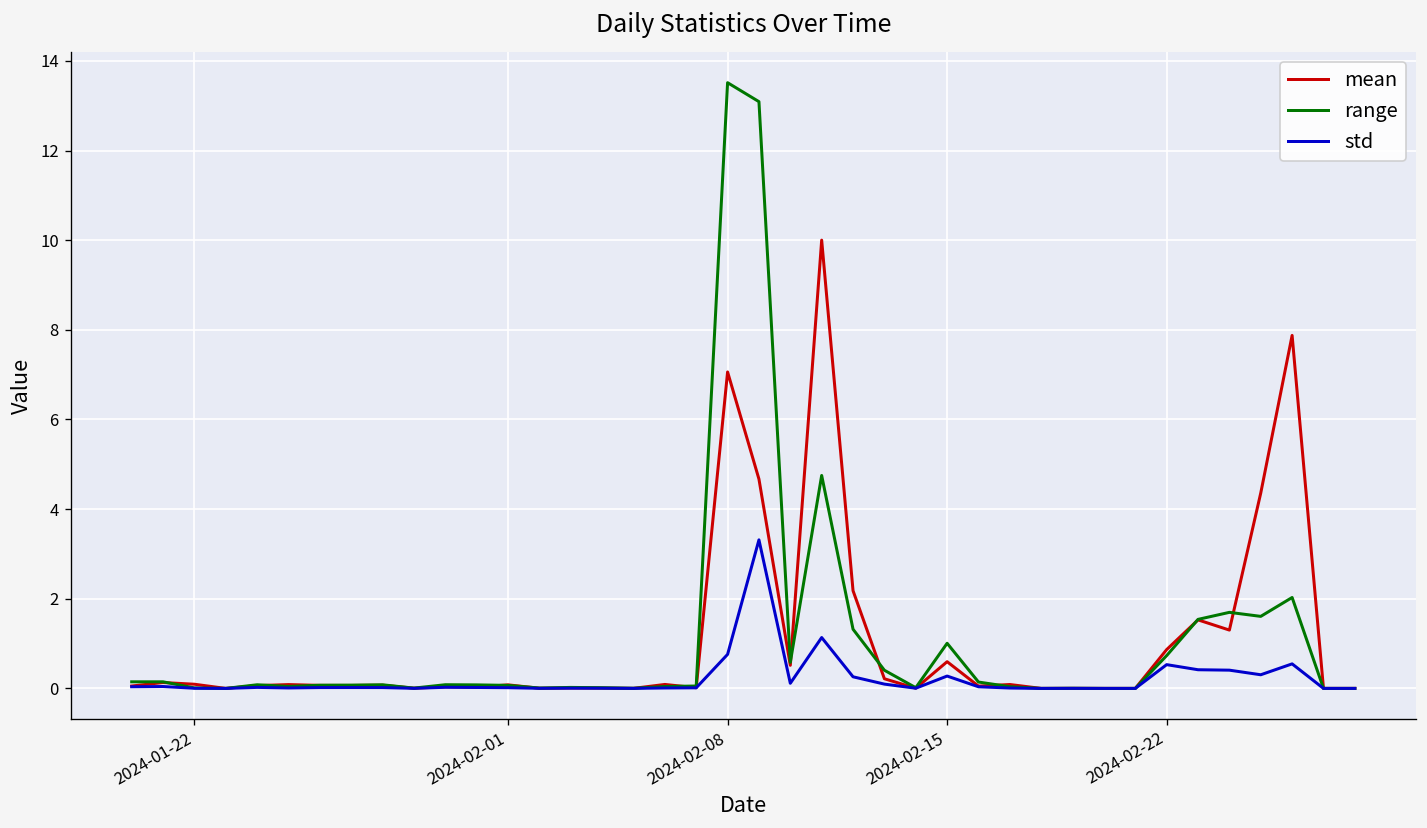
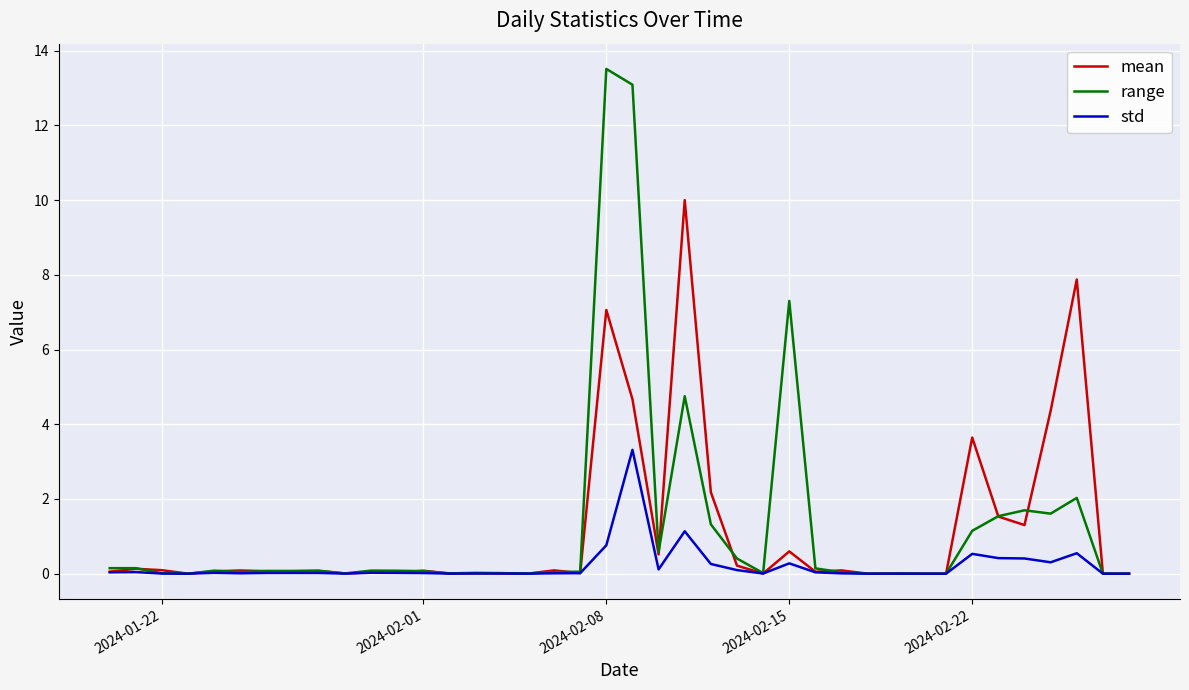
range, 2024-02-15: 1.0 -> 7.3
mean, 2024-02-22: 0.9 -> 3.6
range, 2024-02-22: 0.7 -> 1.1
